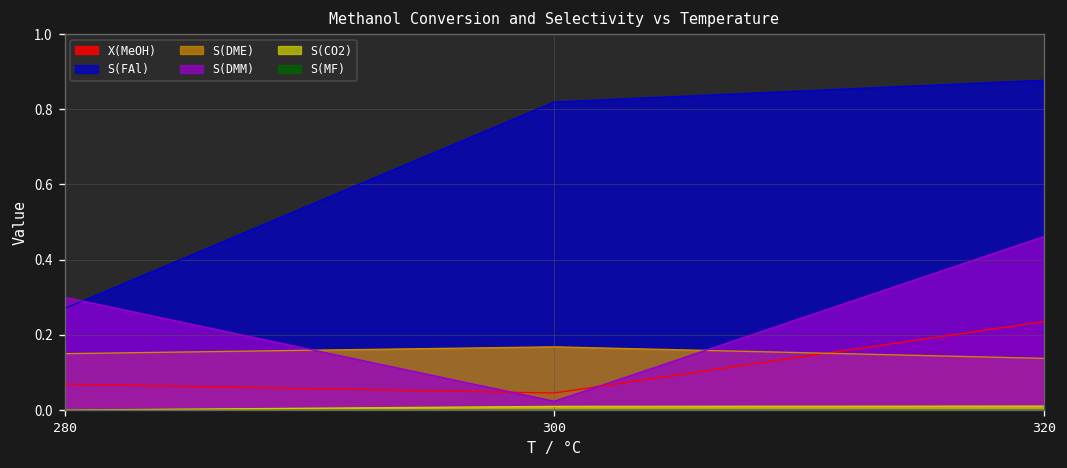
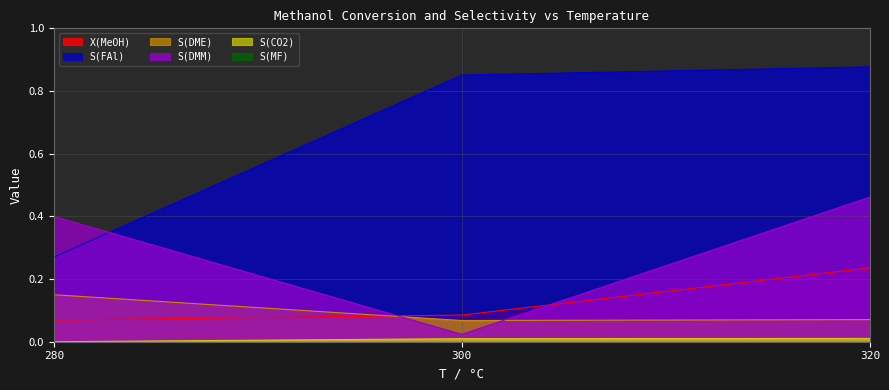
S(DMM), 280: 0.3 -> 0.4
X(MeOH), 300: 0.05 -> 0.09
S(FAl), 300: 0.82 -> 0.85
S(DME), 300: 0.17 -> 0.07
S(DME), 320: 0.14 -> 0.07
